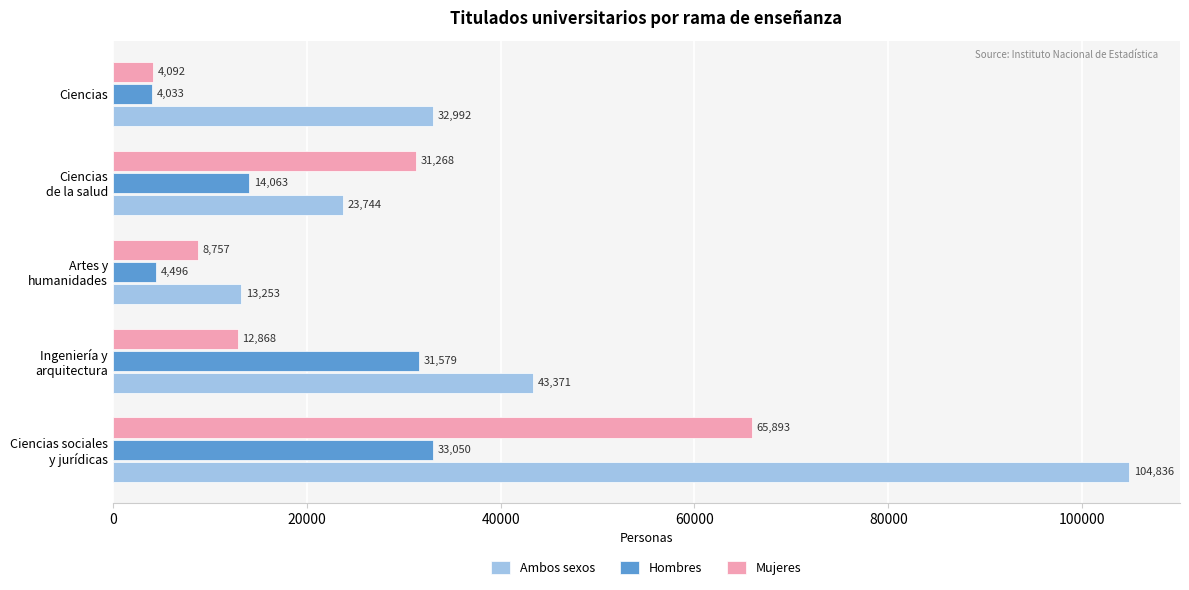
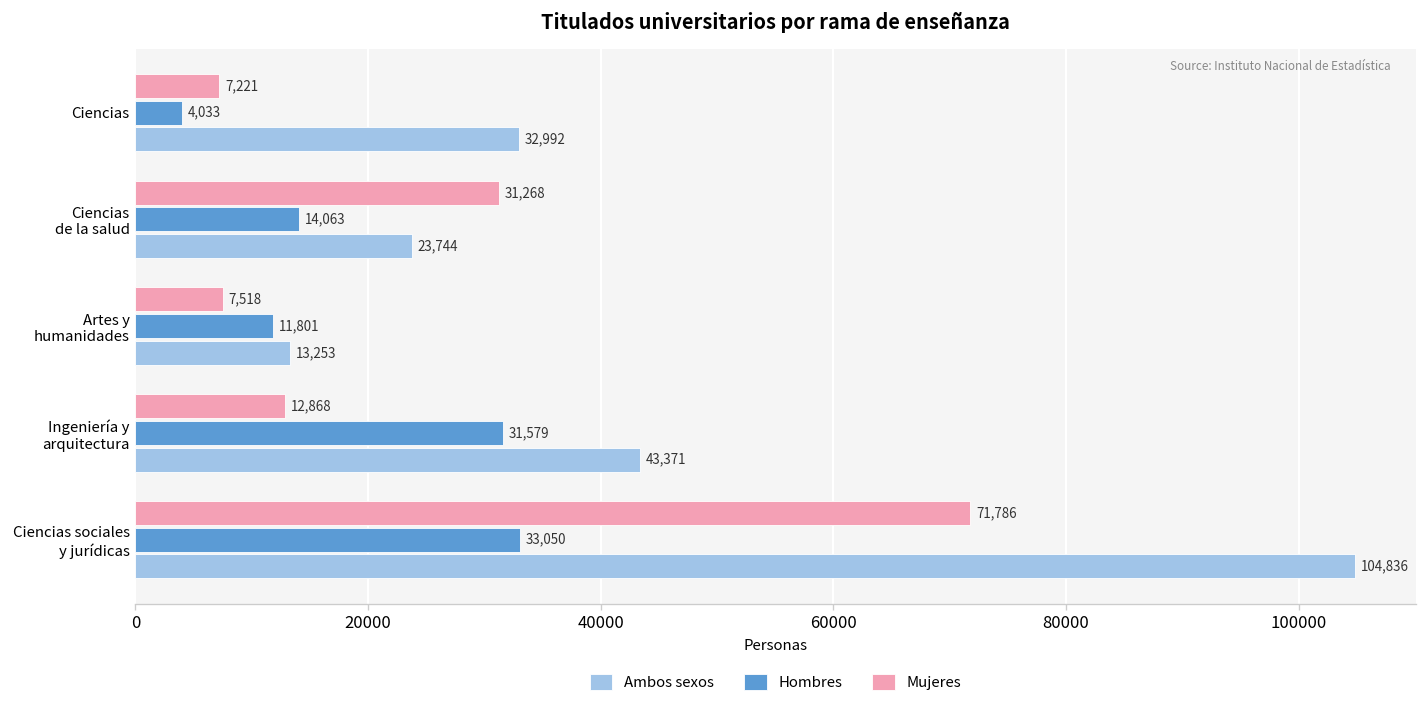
Mujeres, Ciencias: 4,092 -> 7,221
Mujeres, Artes y humanidades: 8,757 -> 7,518
Hombres, Artes y humanidades: 4,496 -> 11,801
Mujeres, Ciencias sociales y jurídicas: 65,893 -> 71,786
